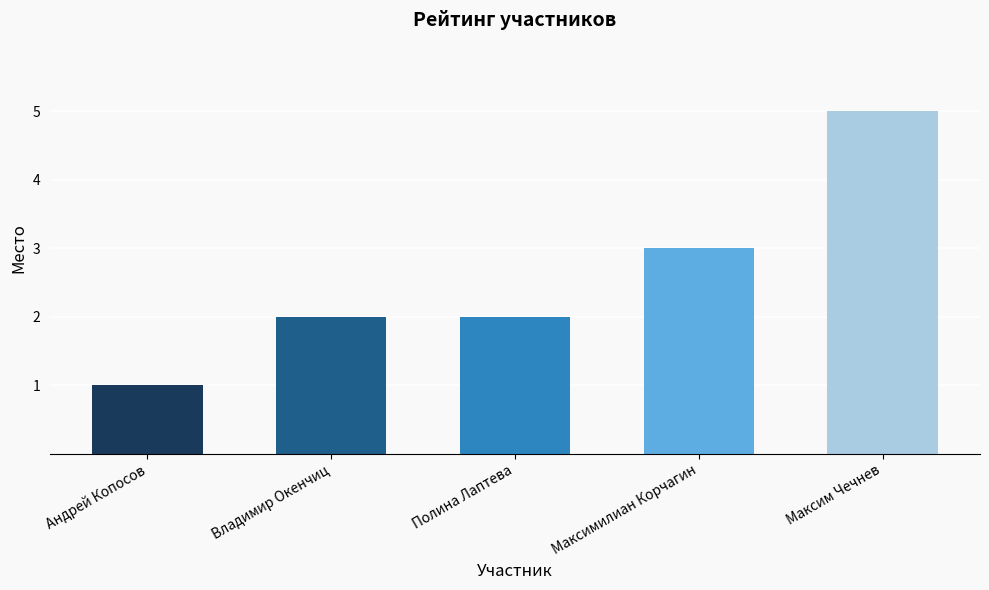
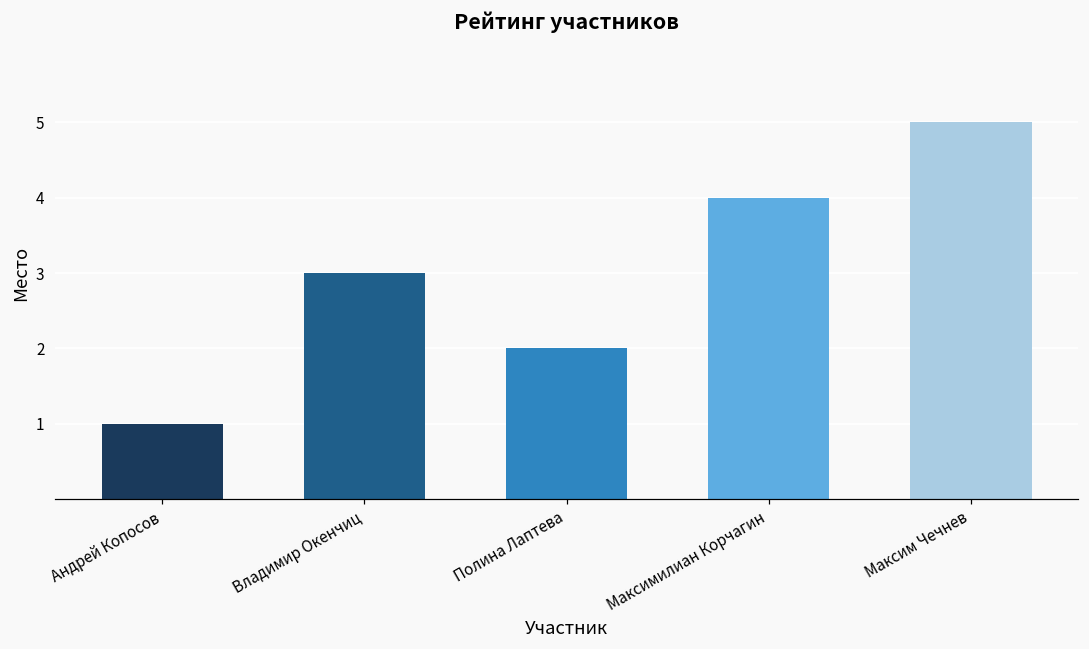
Владимир Окенчиц: 2 -> 3
Максимилиан Корчагин: 3 -> 4
